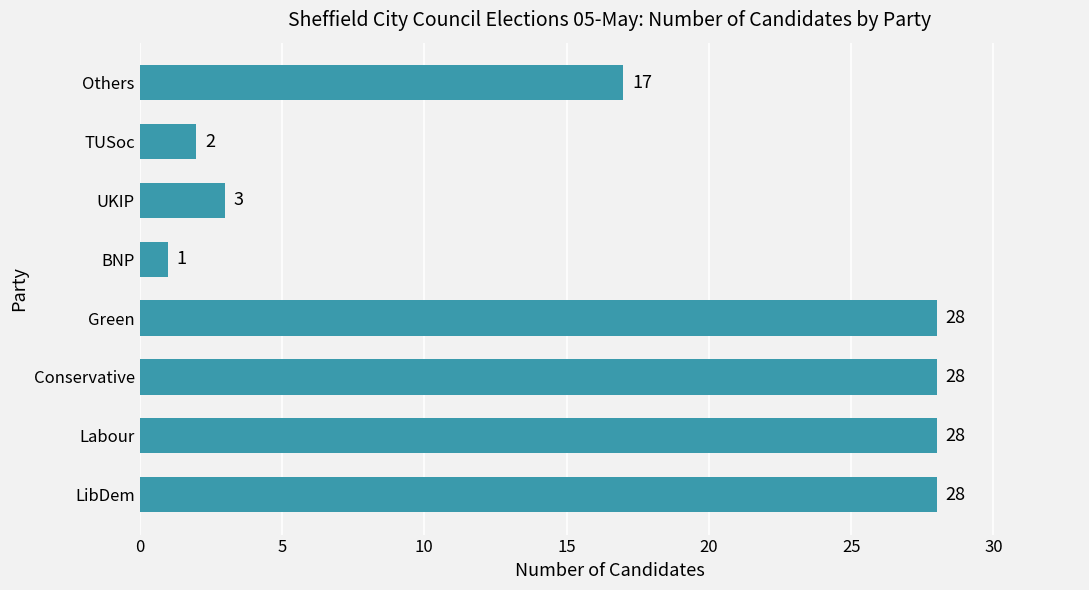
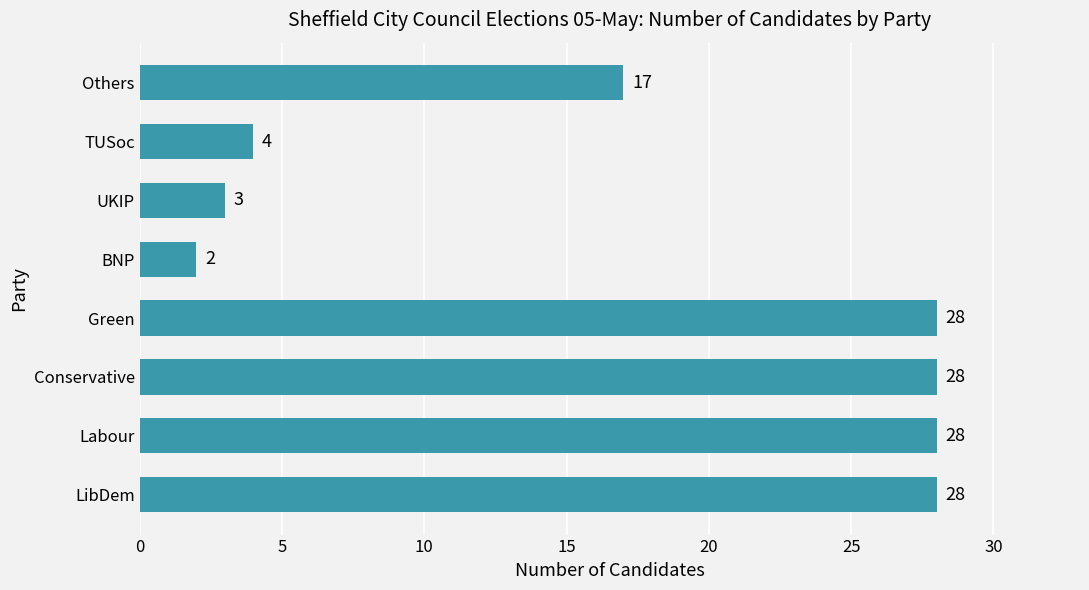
TUSoc: 2 -> 4
BNP: 1 -> 2
